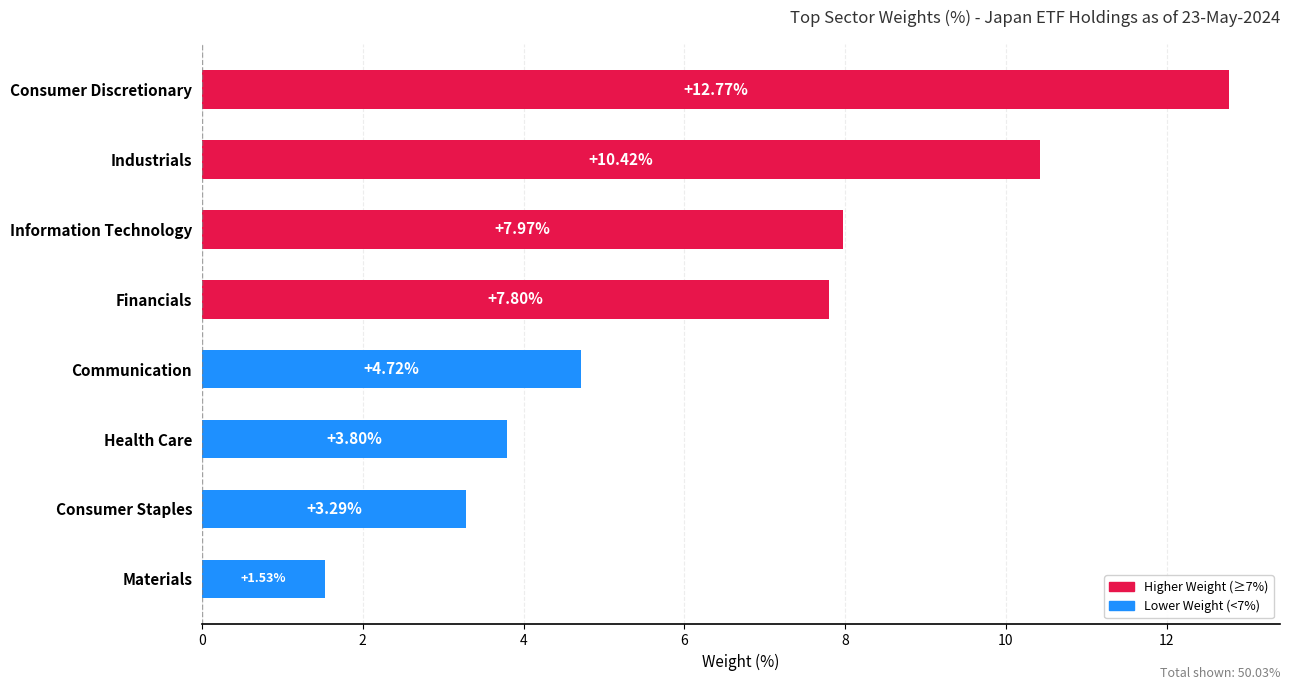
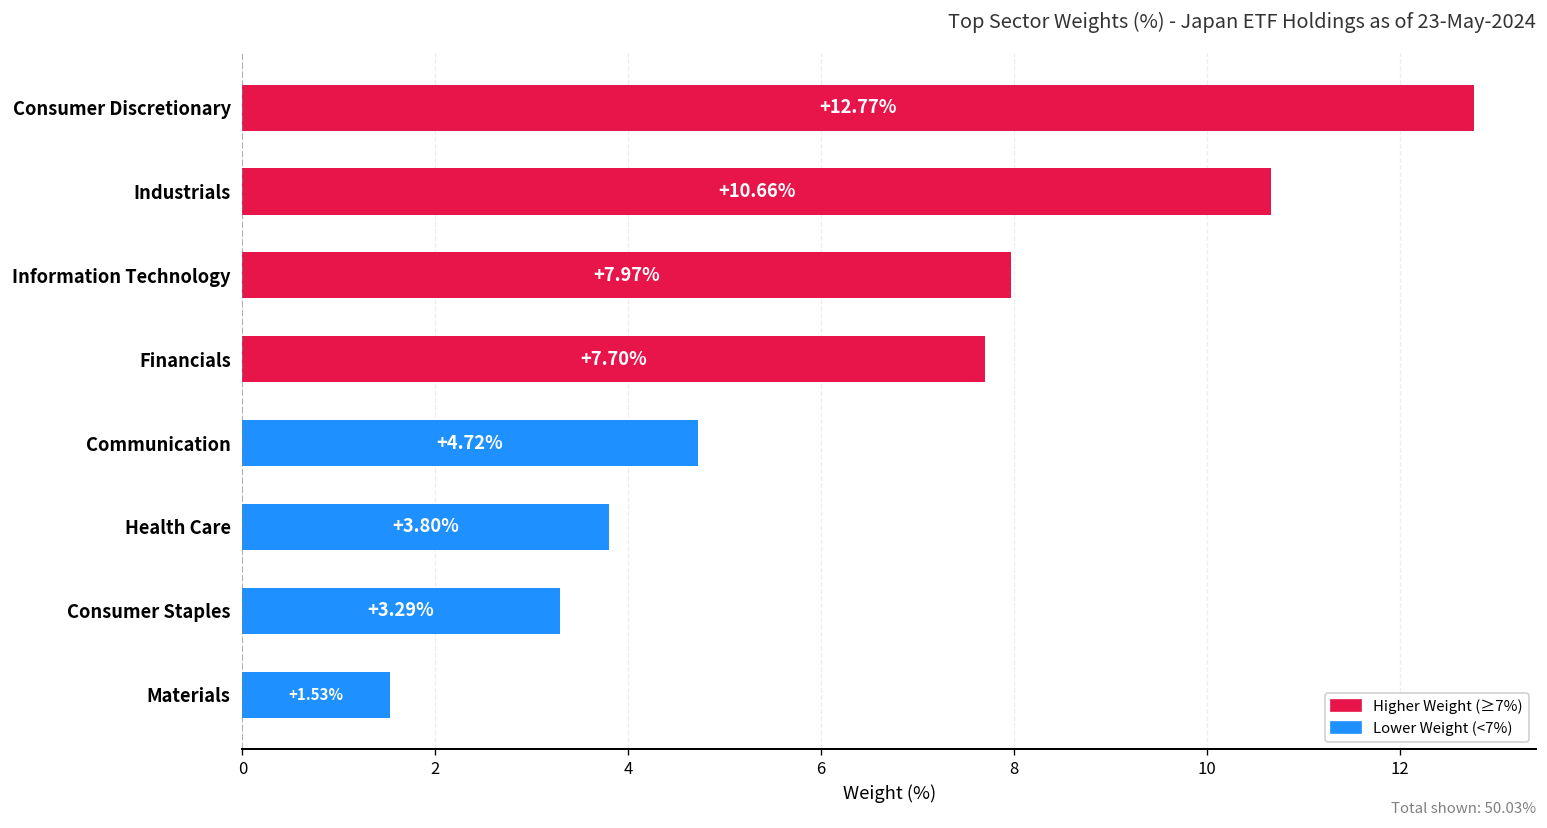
Industrials: +10.42% -> +10.66%
Financials: +7.80% -> +7.70%
